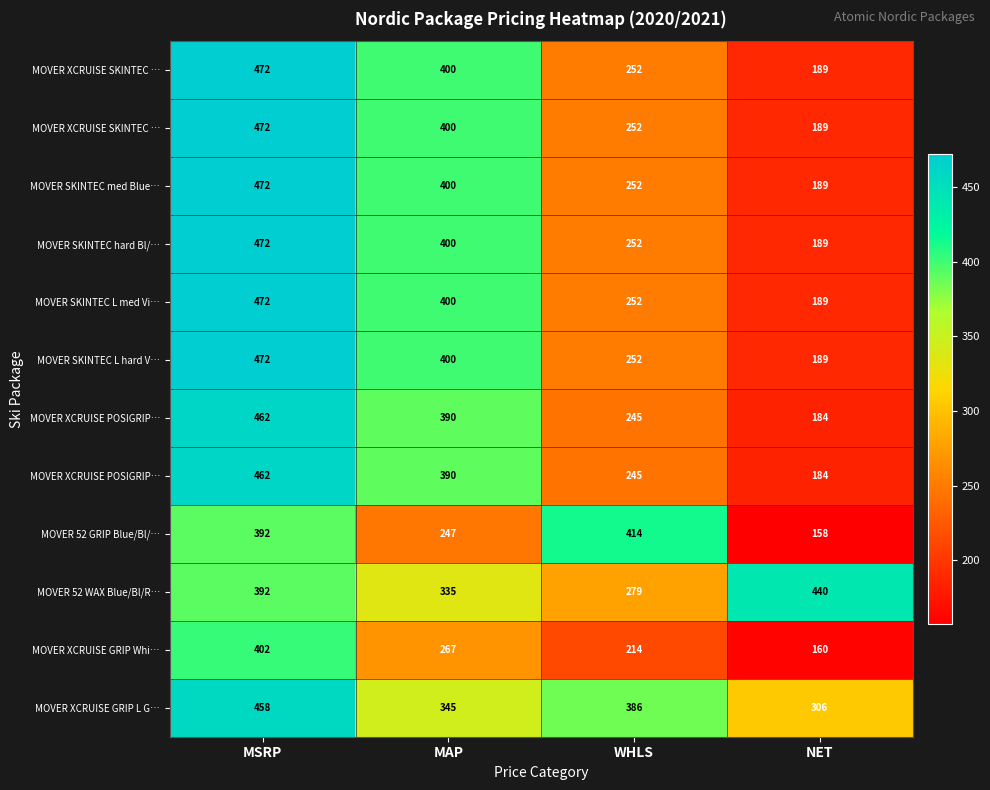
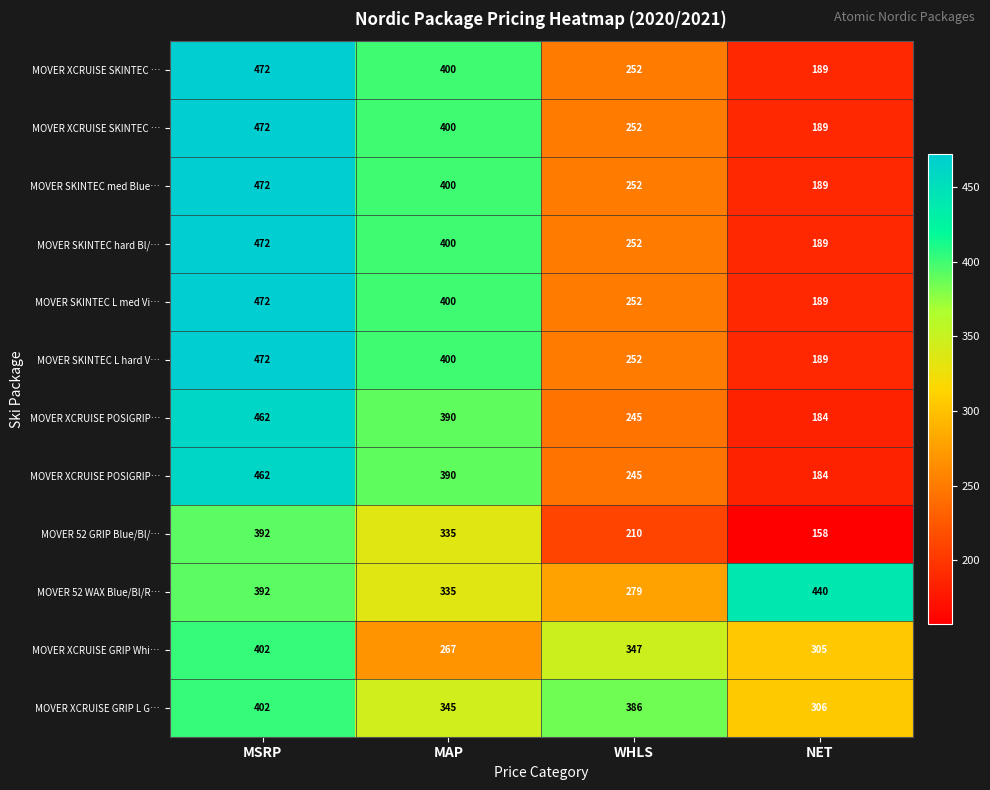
MOVER 52 GRIP Blue/Bl/…, MAP: 247 -> 335
MOVER 52 GRIP Blue/Bl/…, WHLS: 414 -> 210
MOVER XCRUISE GRIP Whi…, WHLS: 214 -> 347
MOVER XCRUISE GRIP Whi…, NET: 160 -> 305
MOVER XCRUISE GRIP L G…, MSRP: 458 -> 402
